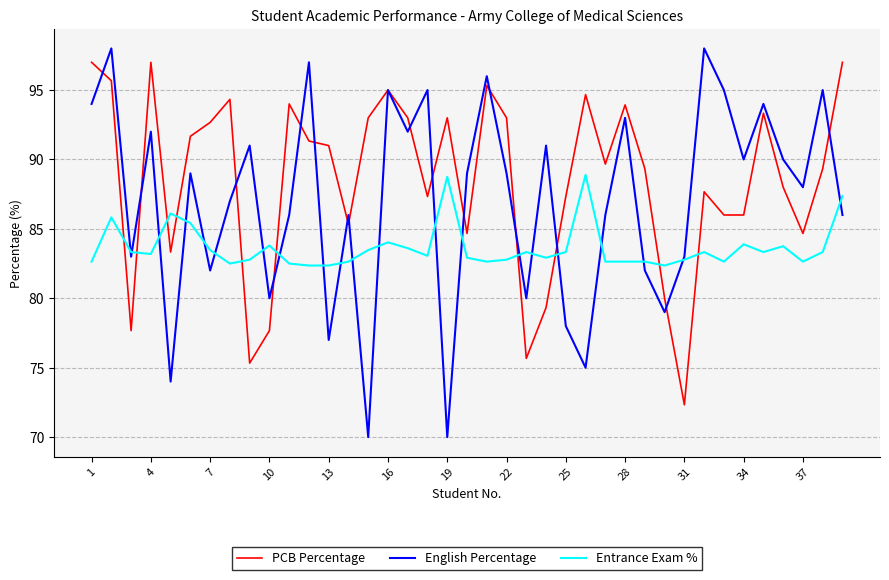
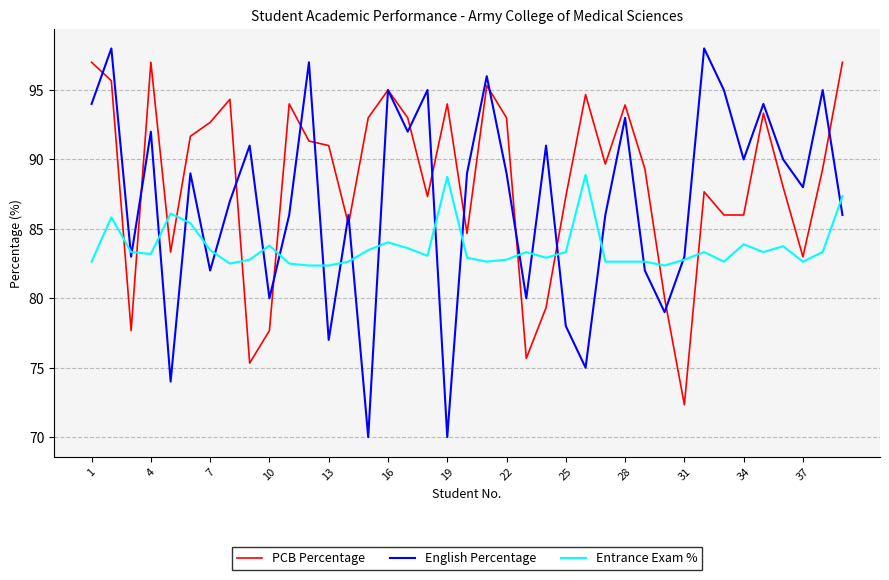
PCB Percentage, 19: 93 -> 94
PCB Percentage, 37: 84.7 -> 83.0
